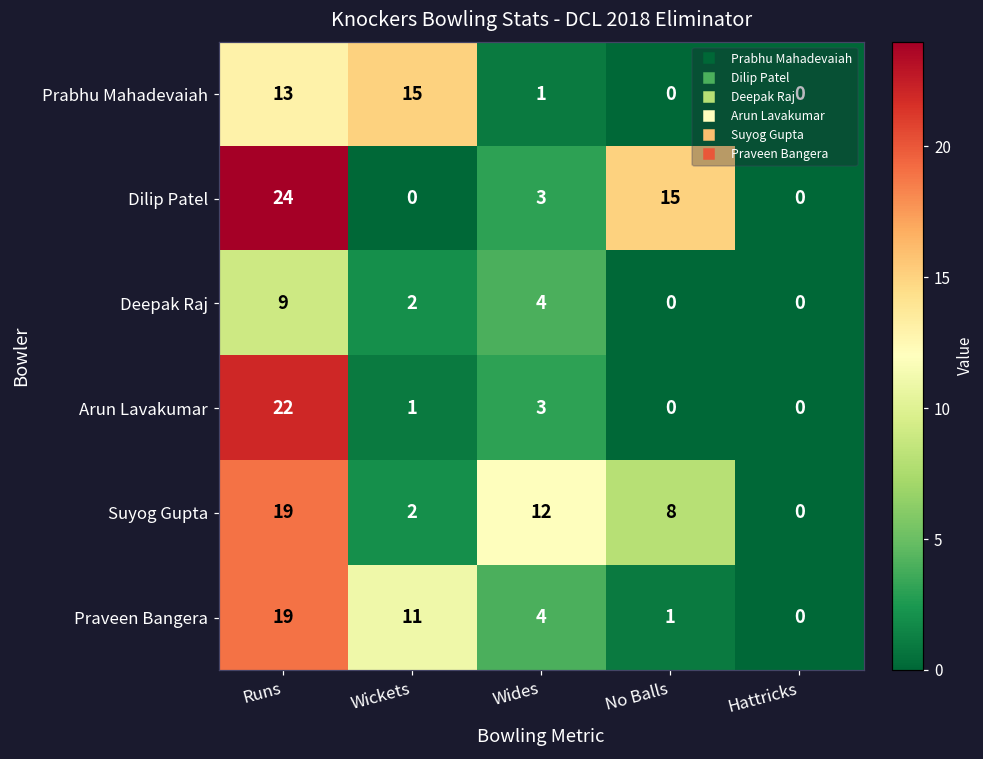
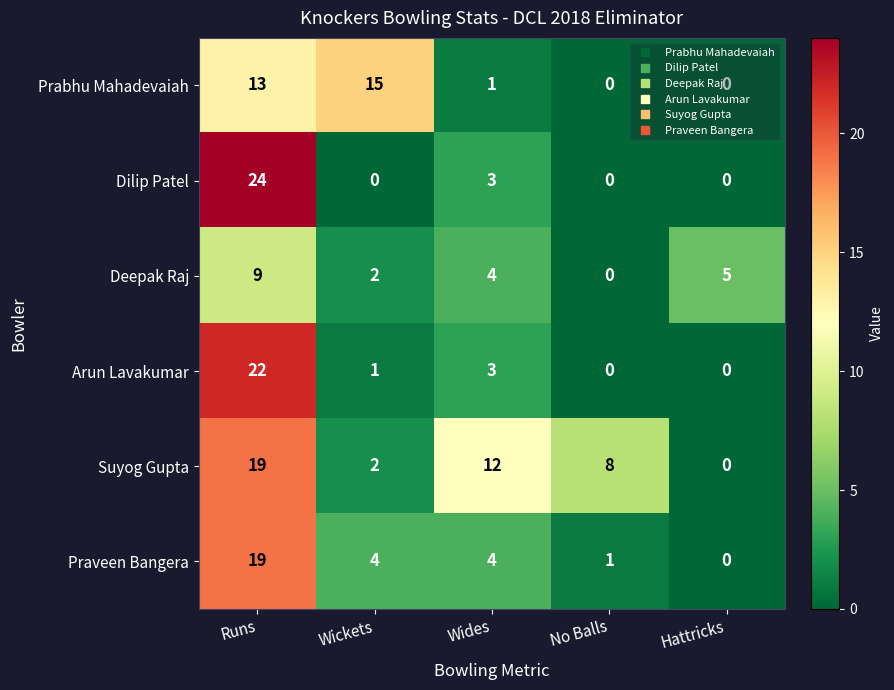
Dilip Patel, No Balls: 15 -> 0
Deepak Raj, Hattricks: 0 -> 5
Praveen Bangera, Wickets: 11 -> 4
